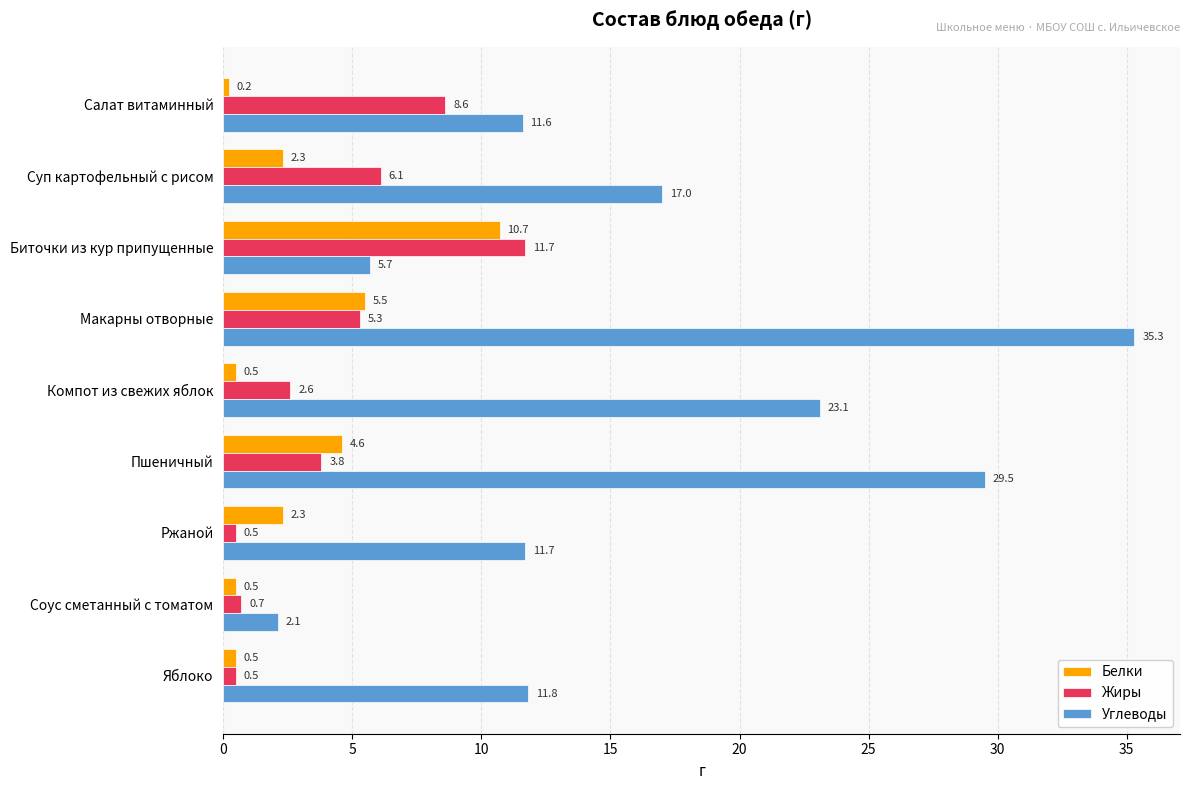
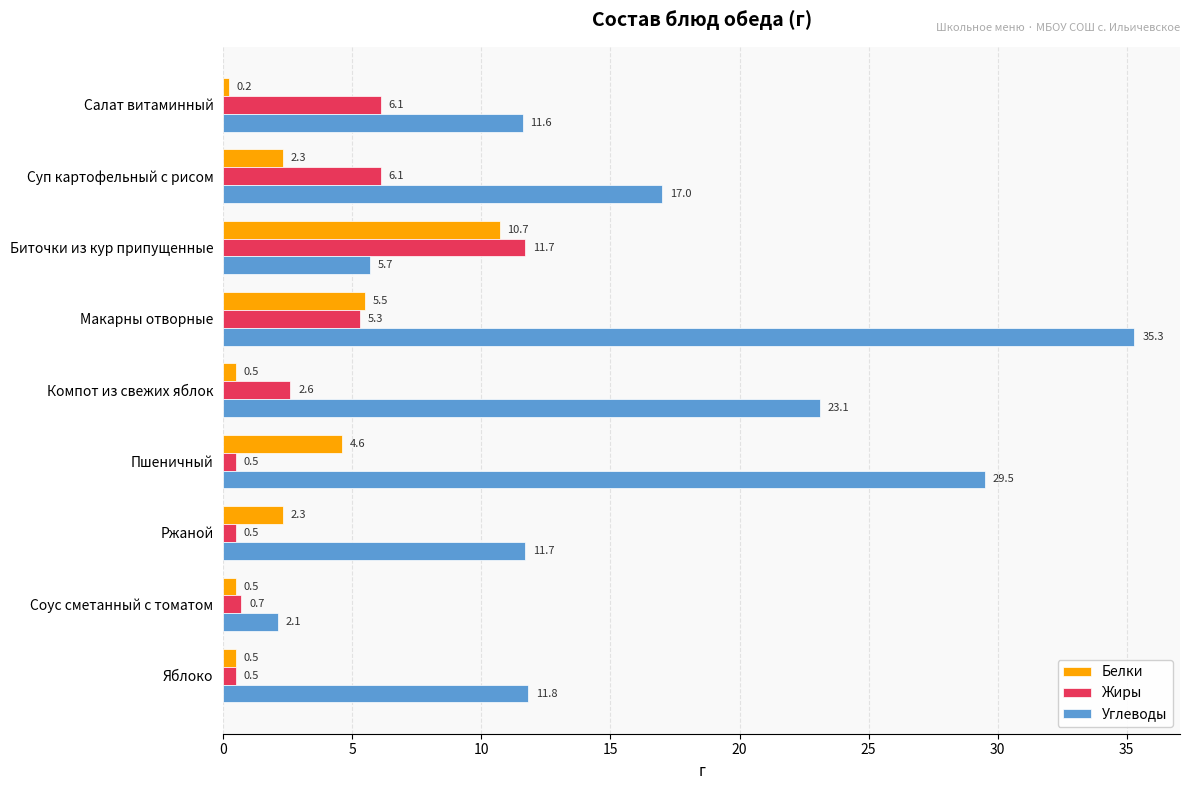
Жиры, Салат витаминный: 8.6 -> 6.1
Жиры, Пшеничный: 3.8 -> 0.5
